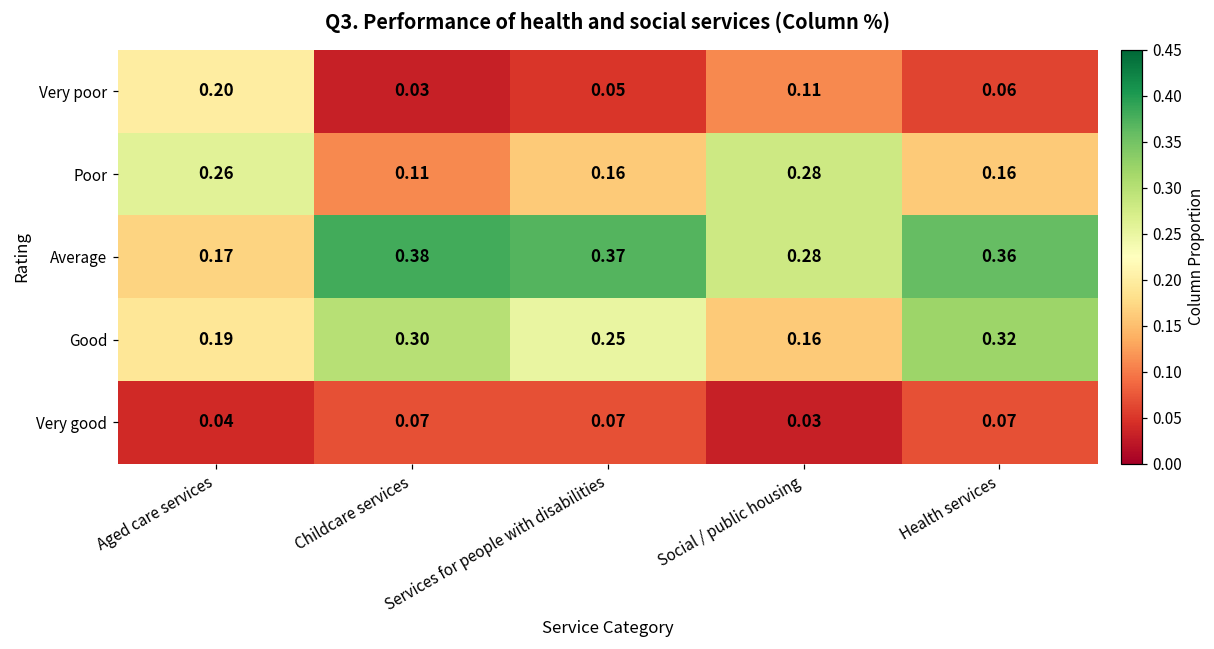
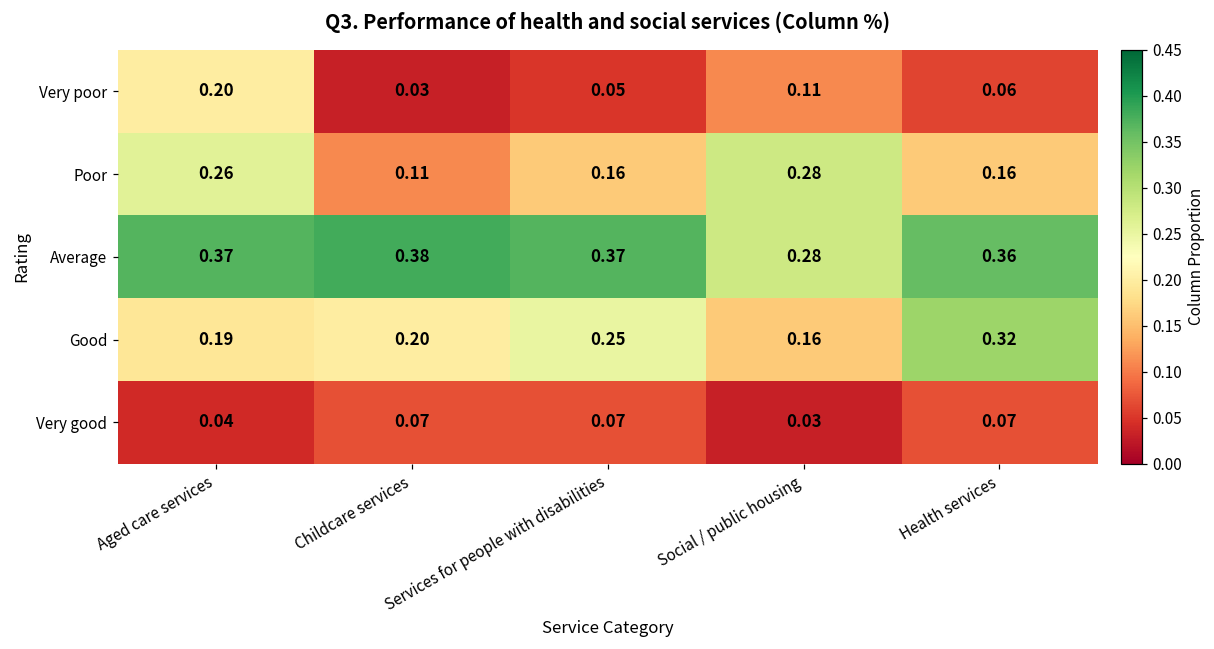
Average, Aged care services: 0.17 -> 0.37
Good, Childcare services: 0.30 -> 0.20
